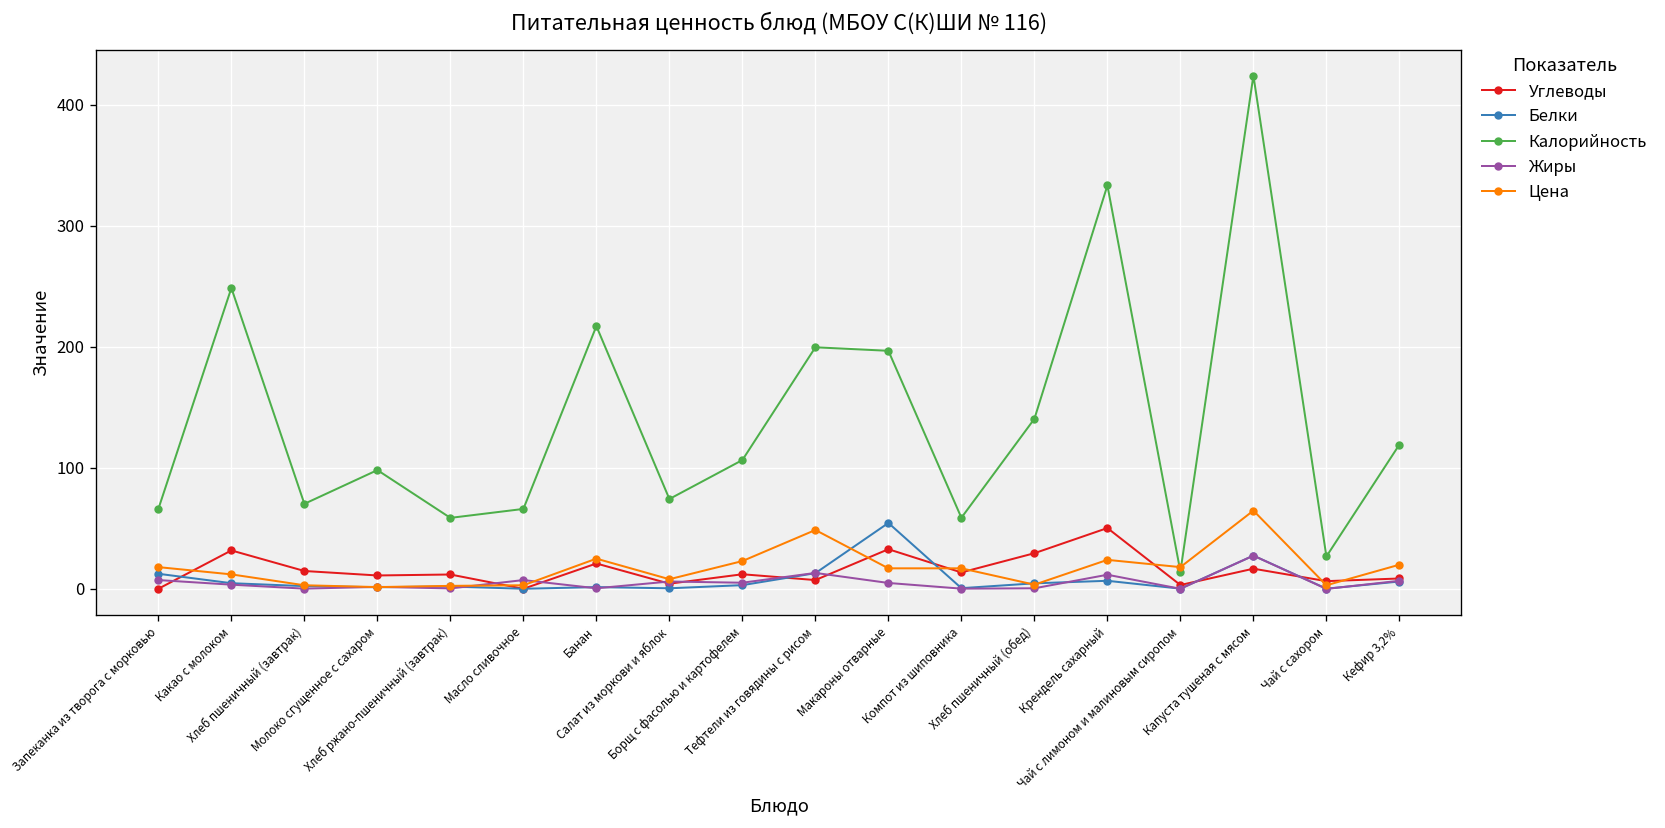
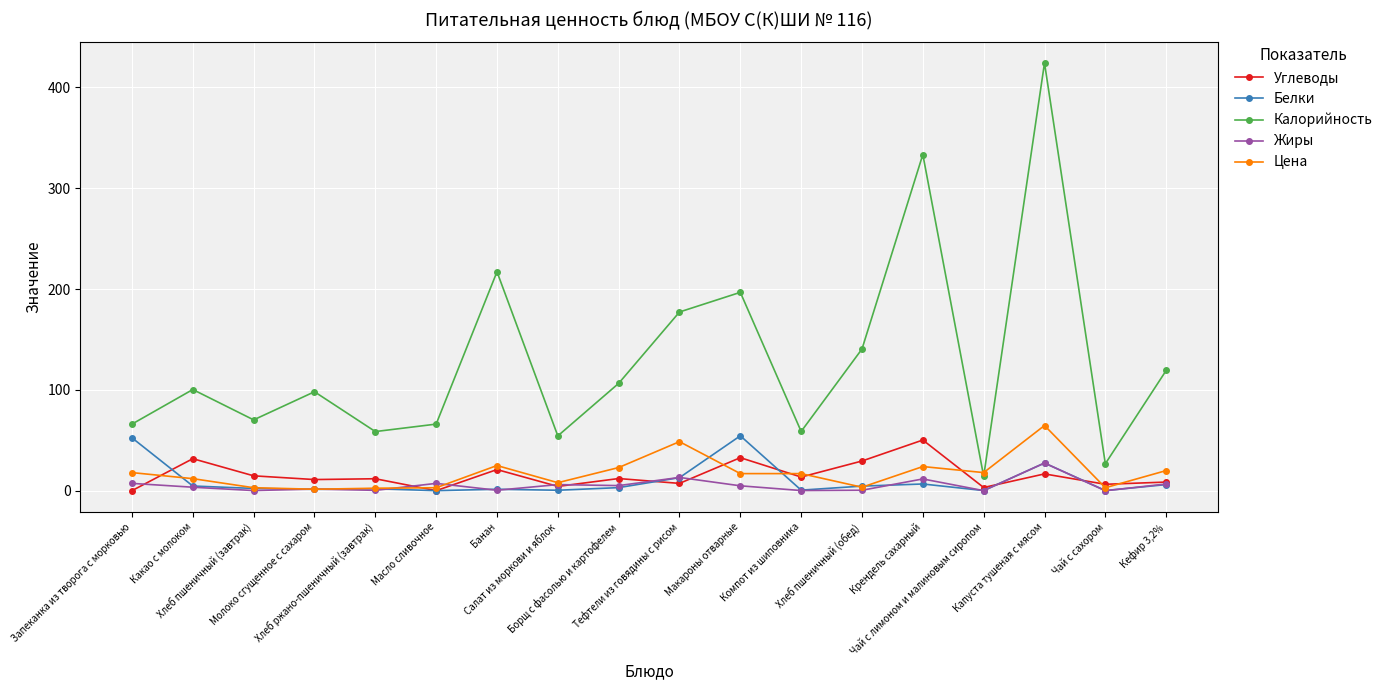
Белки, Запеканка из творога с морковью: 13 -> 53
Калорийность, Какао с молоком: 249 -> 100
Калорийность, Салат из моркови и яблок: 74 -> 54
Калорийность, Тефтели из говядины с рисом: 200 -> 177
